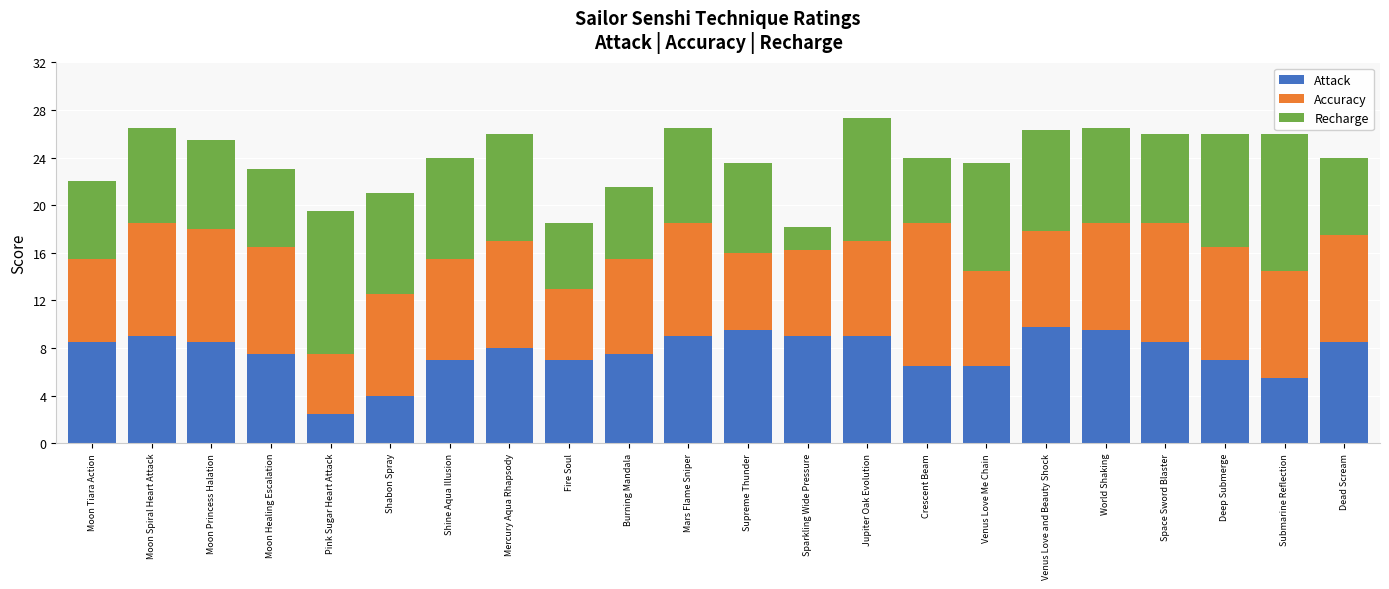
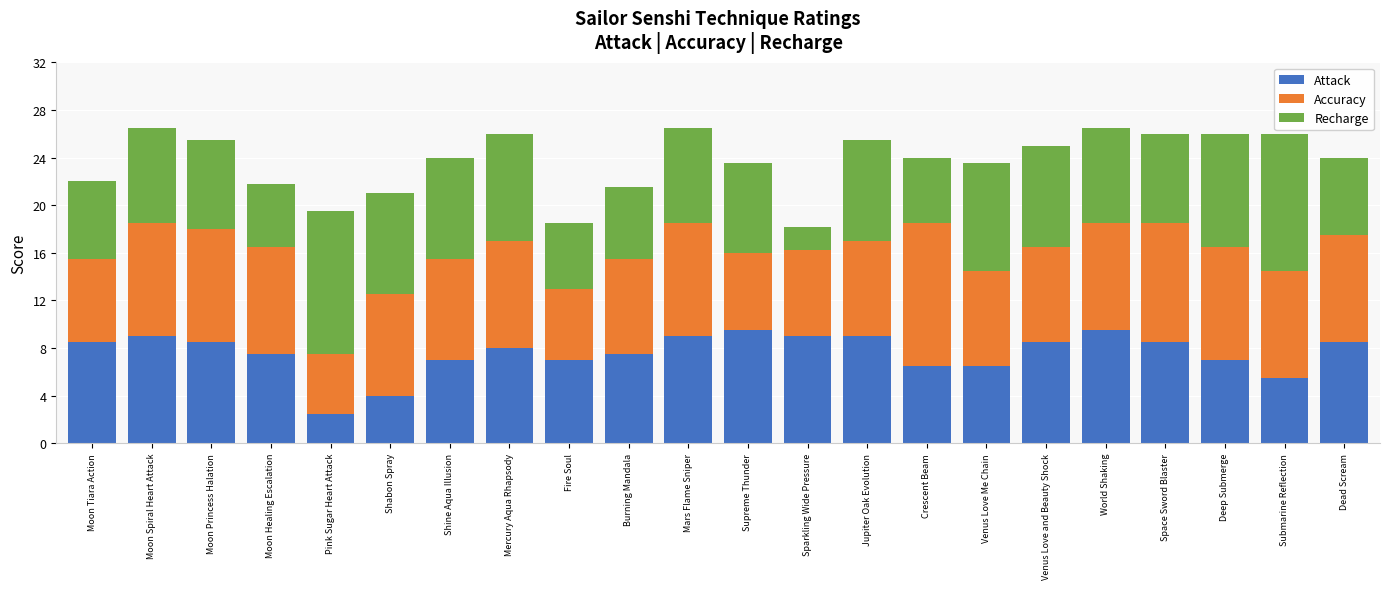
Recharge, Moon Healing Escalation: 6.5 -> 5.3
Recharge, Jupiter Oak Evolution: 10.3 -> 8.5
Attack, Venus Love and Beauty Shock: 9.8 -> 8.5
